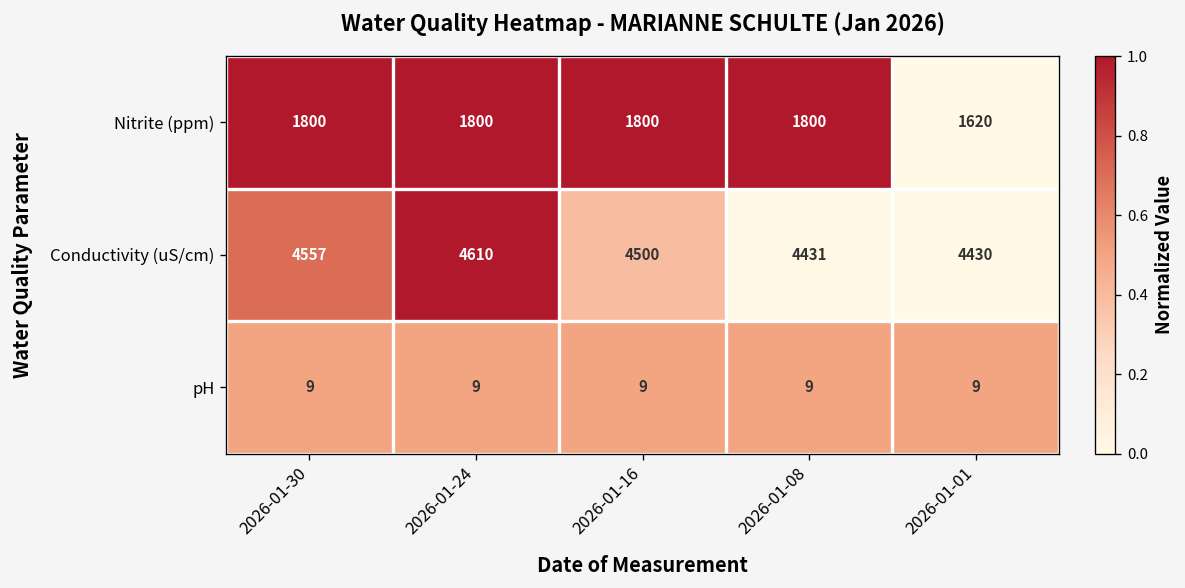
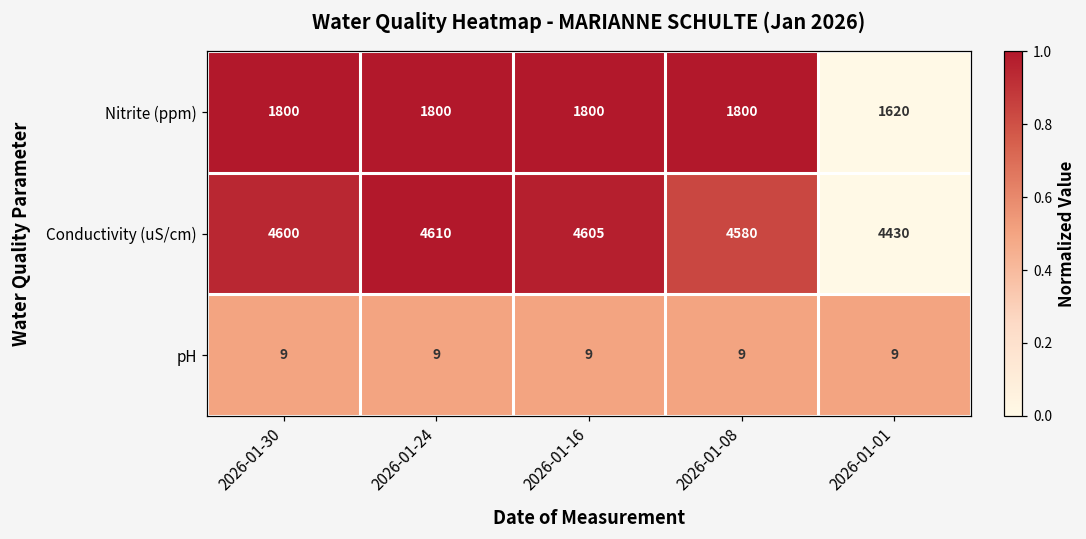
Conductivity (uS/cm), 2026-01-30: 4557 -> 4600
Conductivity (uS/cm), 2026-01-16: 4500 -> 4605
Conductivity (uS/cm), 2026-01-08: 4431 -> 4580
